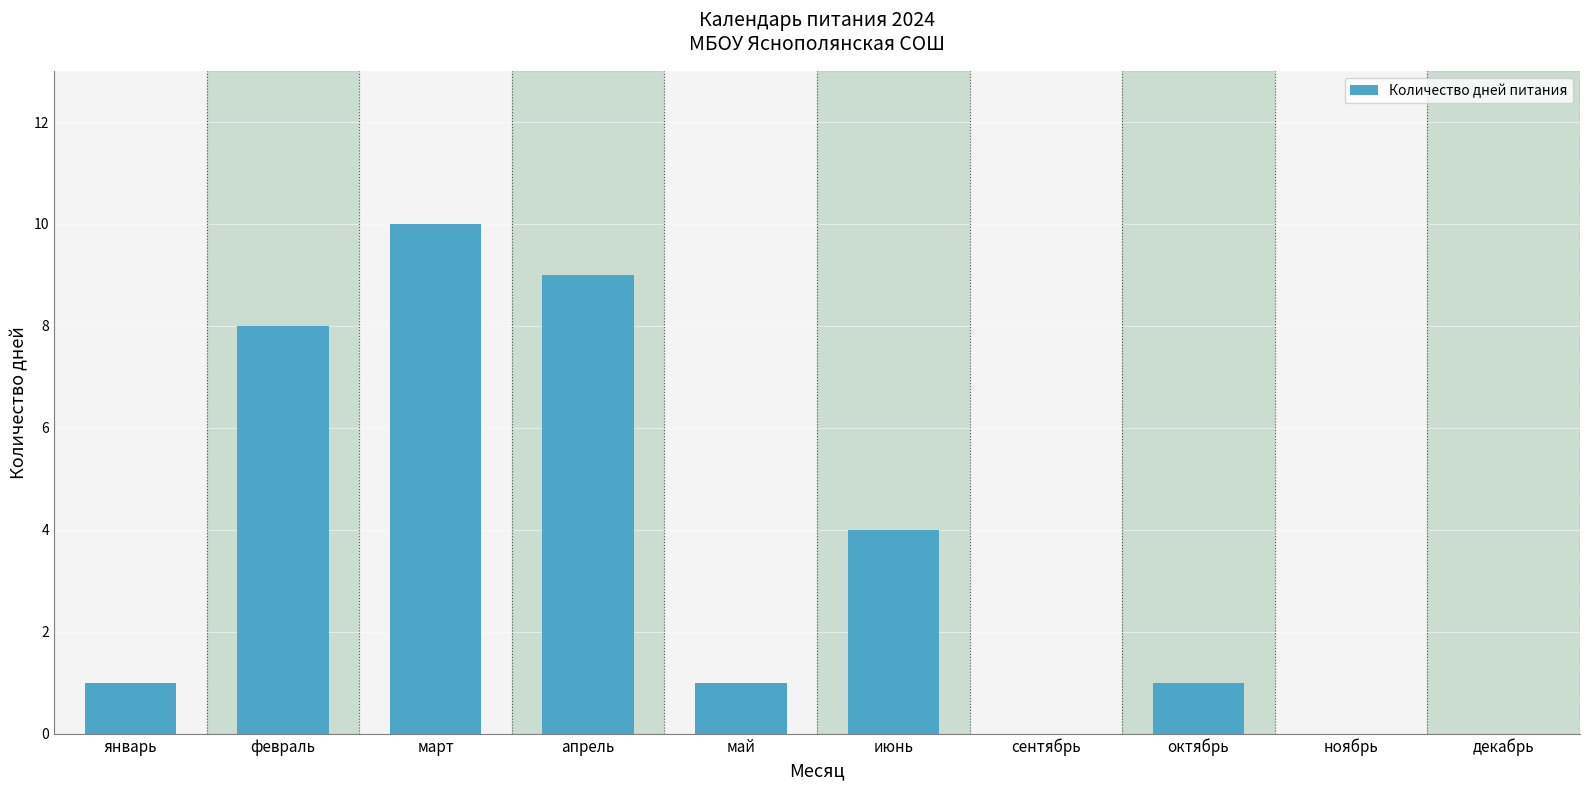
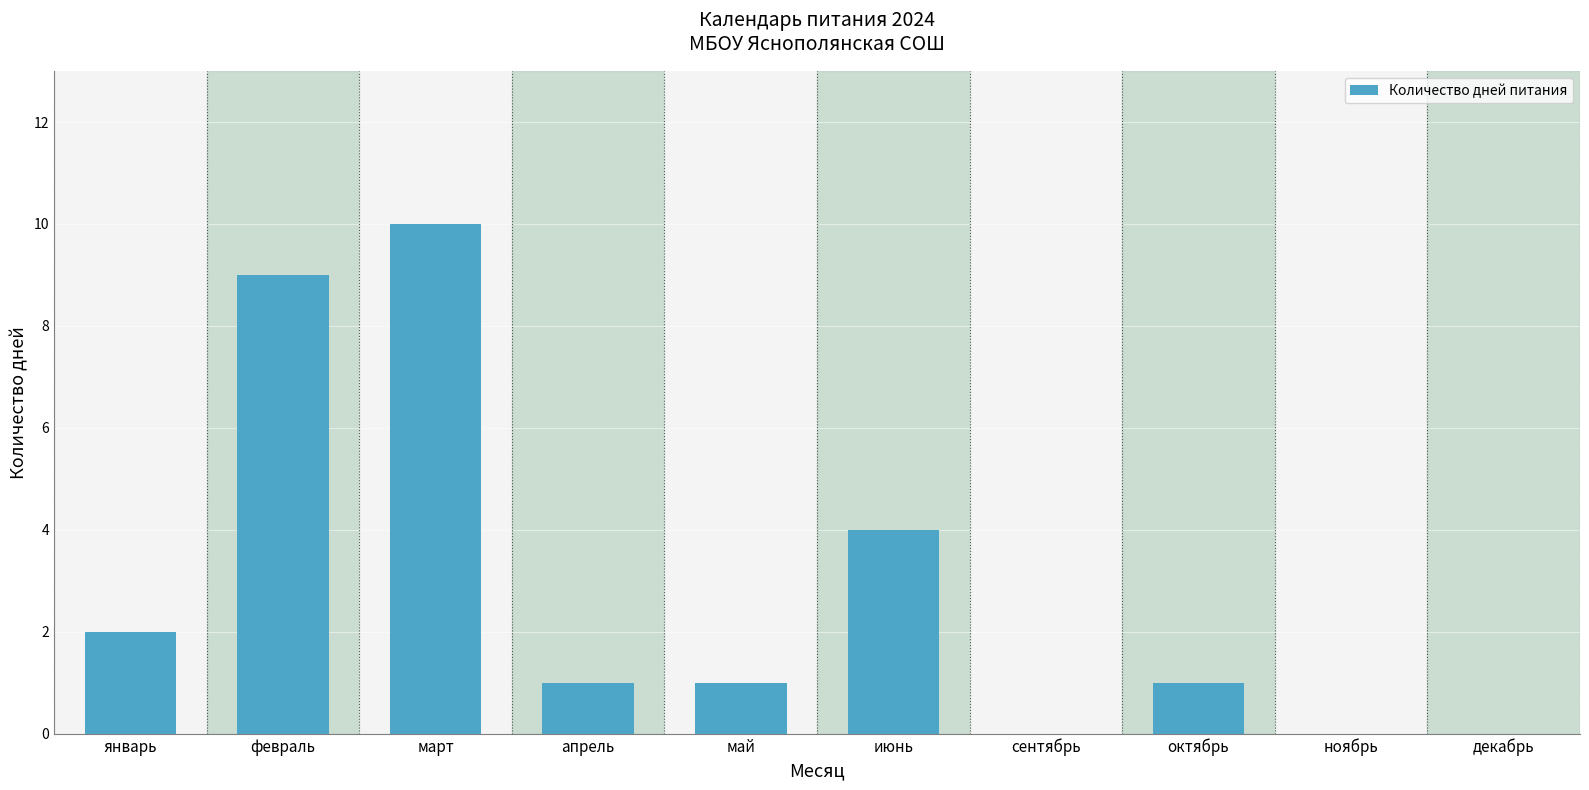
январь: 1 -> 2
февраль: 8 -> 9
апрель: 9 -> 1
